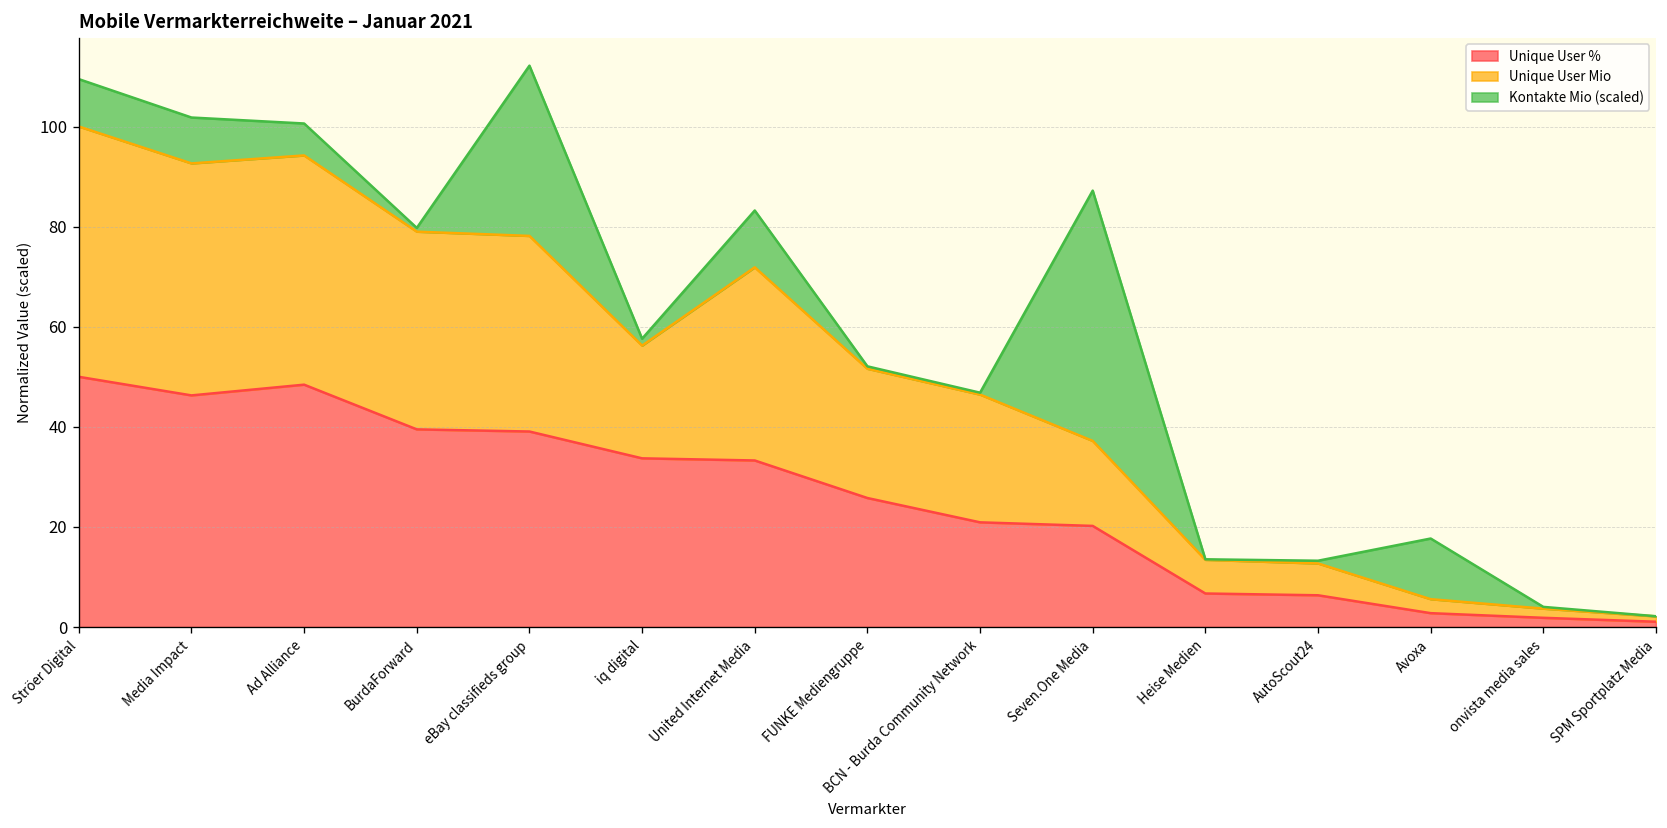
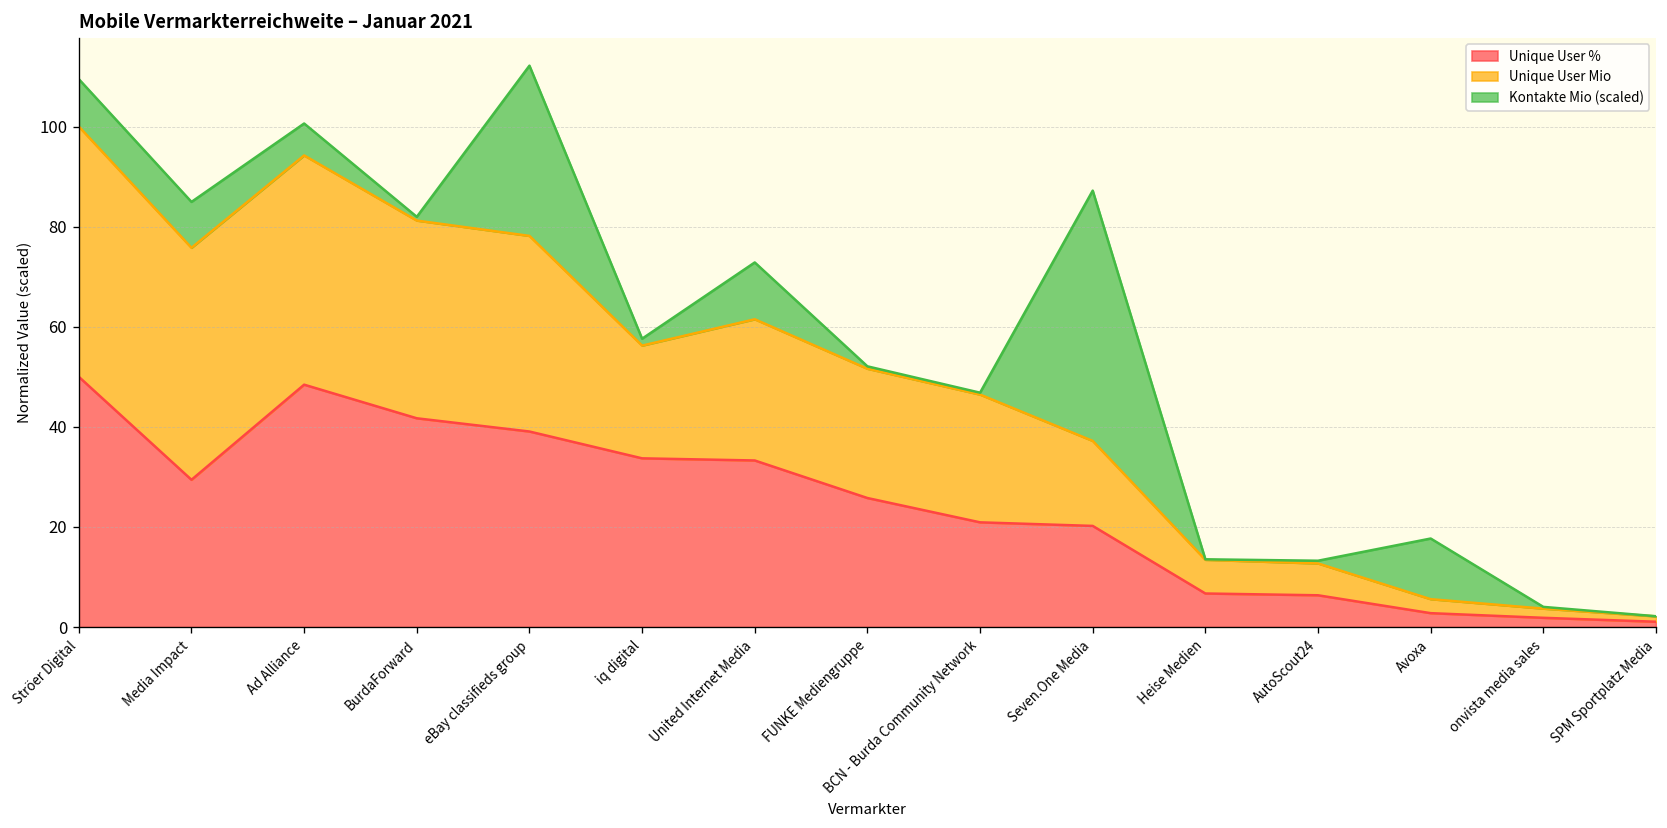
Unique User %, Media Impact: 46 -> 29
Unique User %, BurdaForward: 39 -> 42
Unique User Mio, United Internet Media: 39 -> 28
